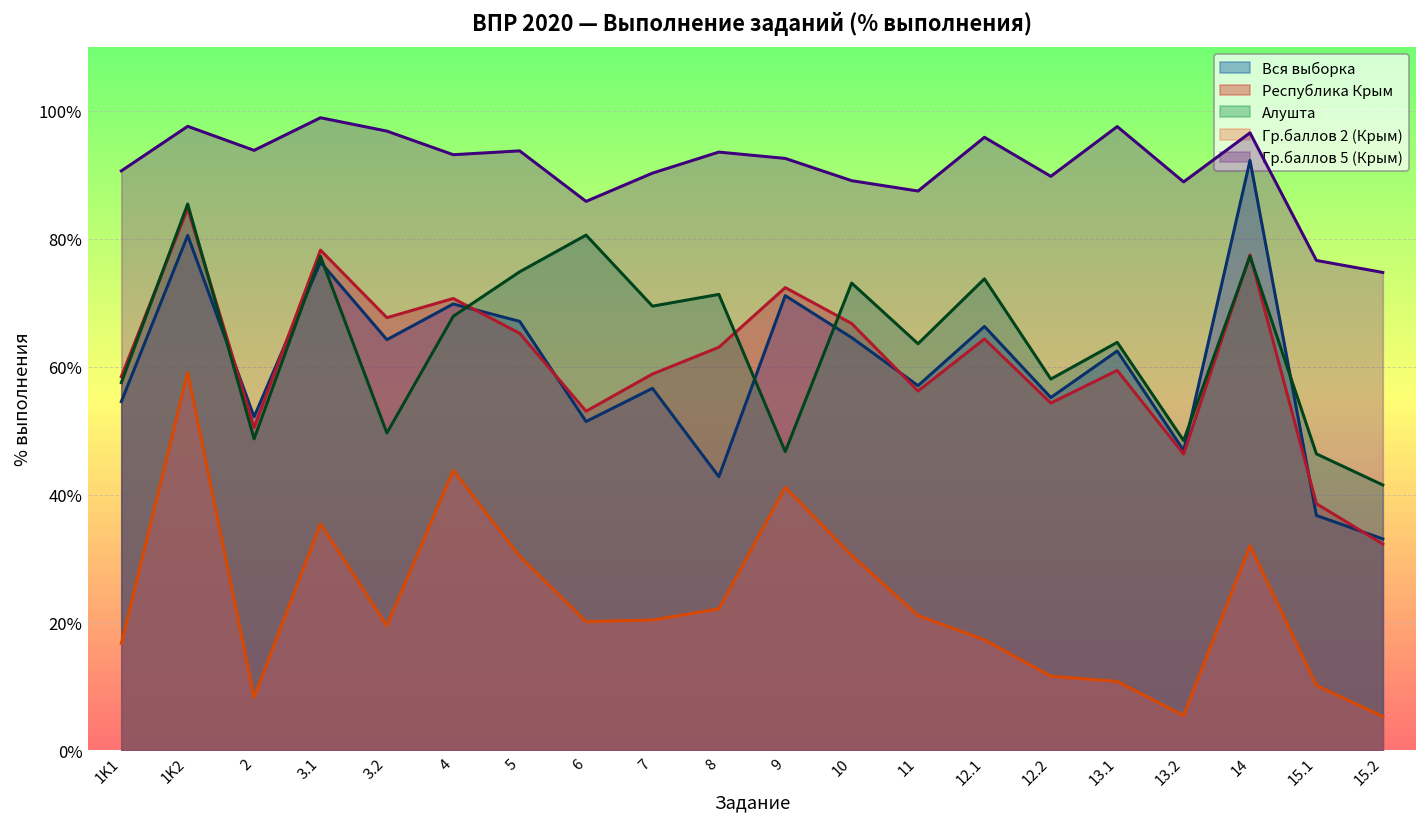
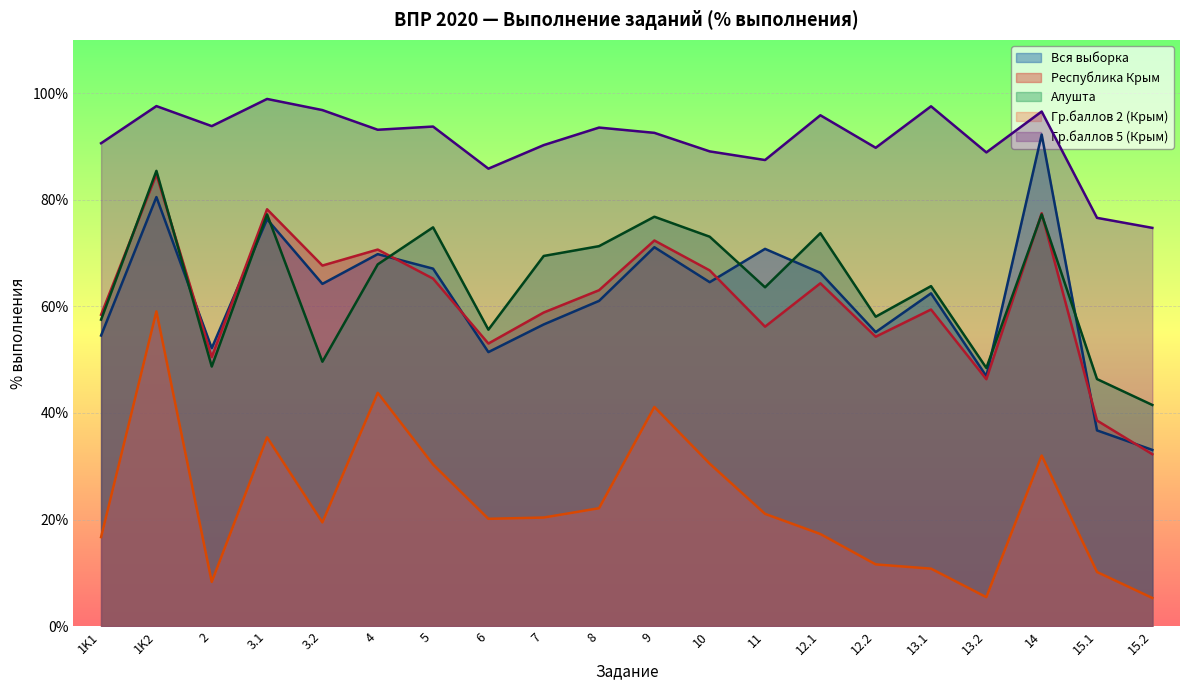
Алушта, 6: 81% -> 56%
Вся выборка, 8: 43% -> 61%
Алушта, 9: 47% -> 77%
Вся выборка, 11: 57% -> 71%
